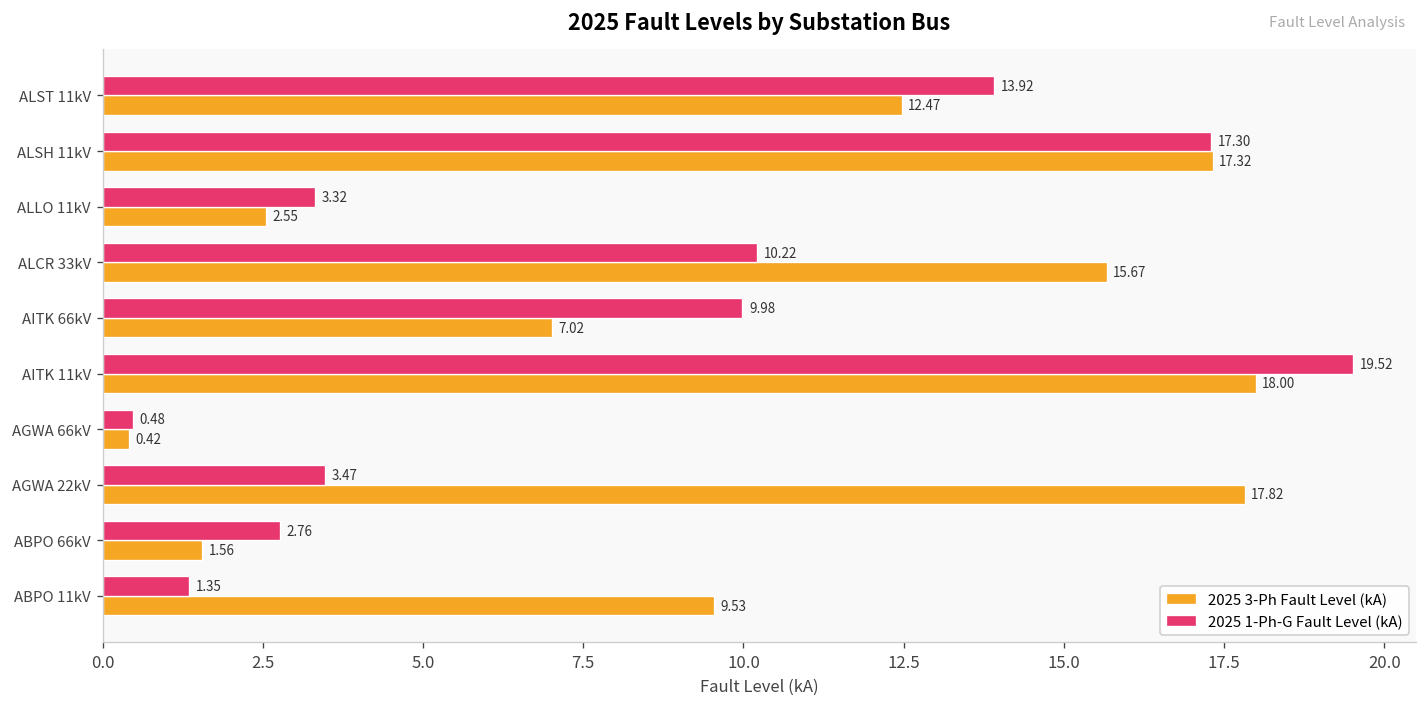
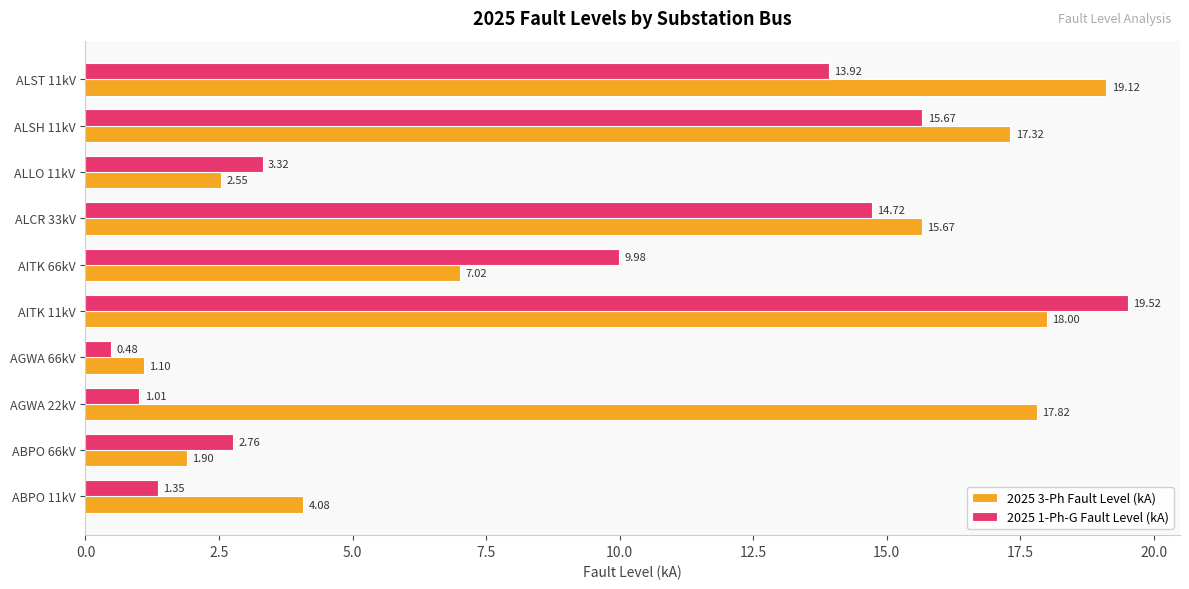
2025 3-Ph Fault Level (kA), ALST 11kV: 12.47 -> 19.12
2025 1-Ph-G Fault Level (kA), ALSH 11kV: 17.30 -> 15.67
2025 1-Ph-G Fault Level (kA), ALCR 33kV: 10.22 -> 14.72
2025 3-Ph Fault Level (kA), AGWA 66kV: 0.42 -> 1.10
2025 1-Ph-G Fault Level (kA), AGWA 22kV: 3.47 -> 1.01
2025 3-Ph Fault Level (kA), ABPO 66kV: 1.56 -> 1.90
2025 3-Ph Fault Level (kA), ABPO 11kV: 9.53 -> 4.08
